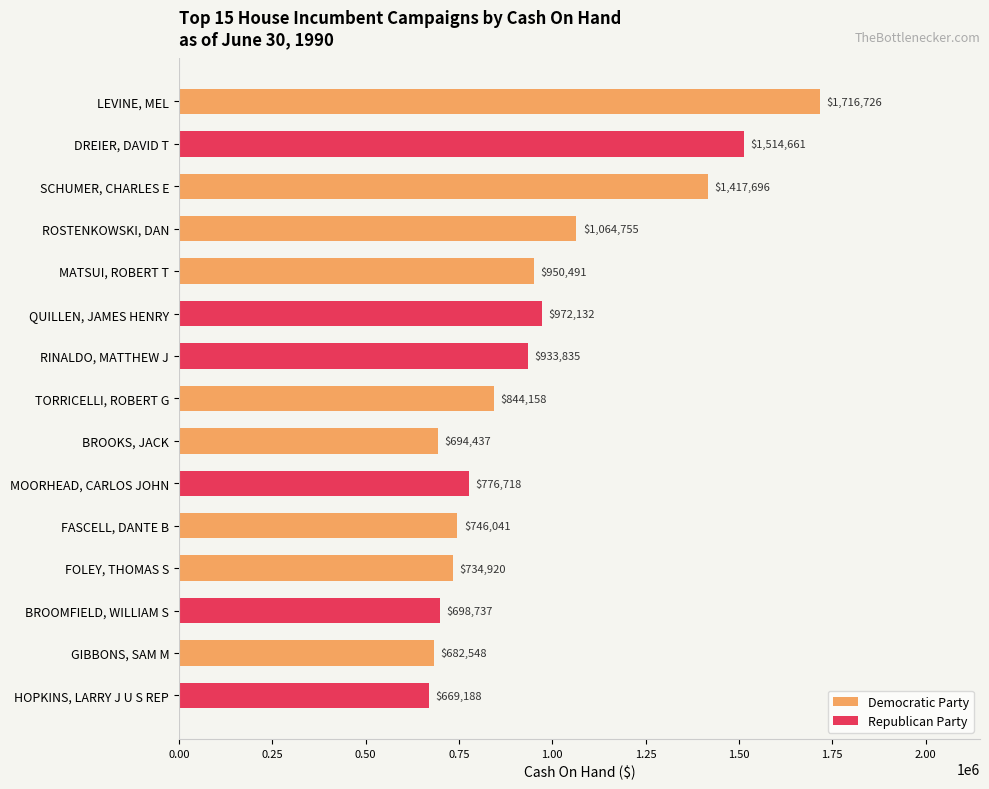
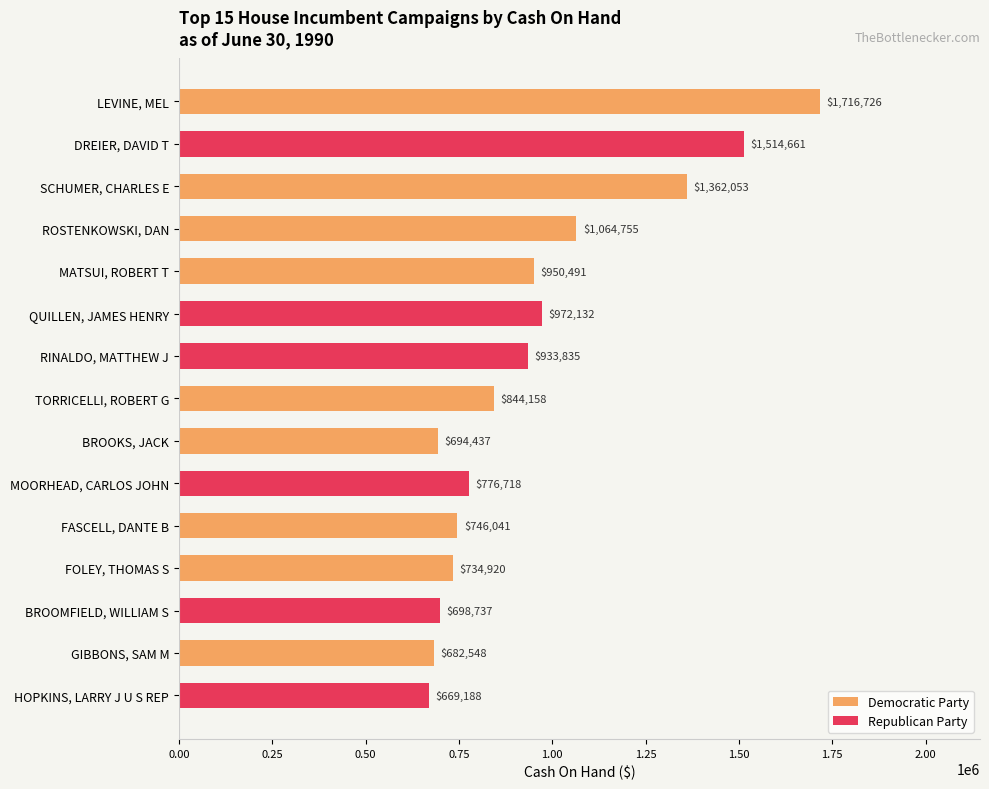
SCHUMER, CHARLES E: $1,417,696 -> $1,362,053
